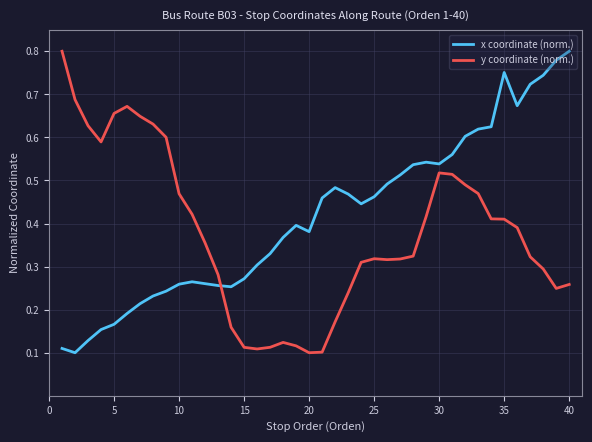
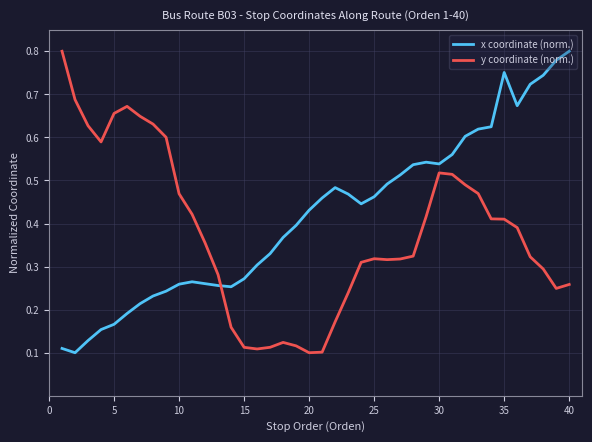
x coordinate (norm.), 20: 0.38 -> 0.43
